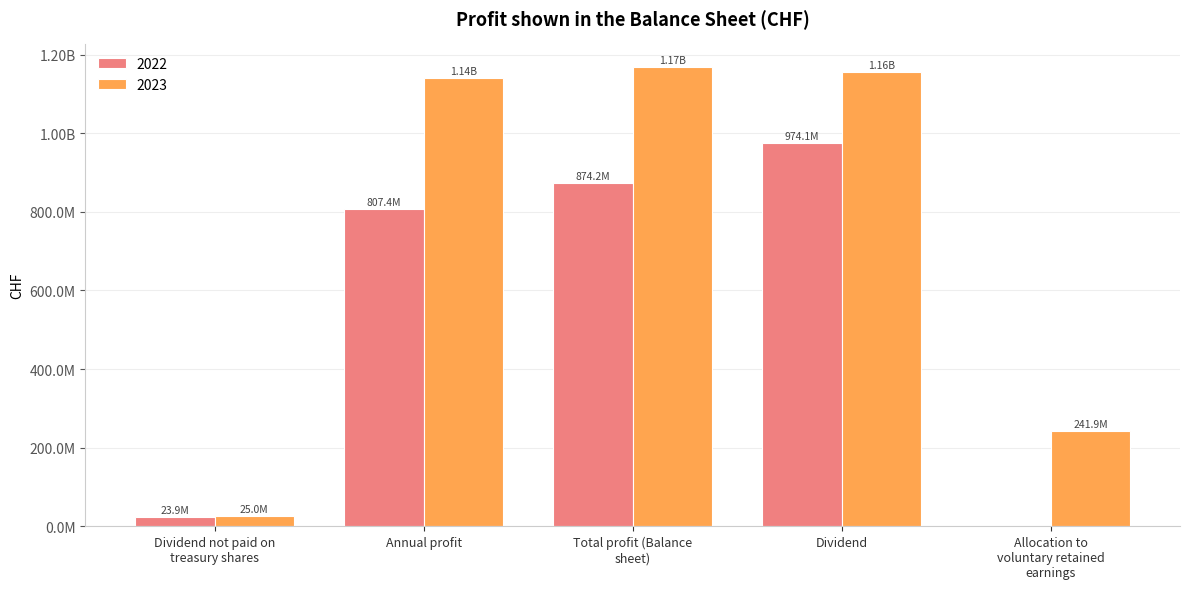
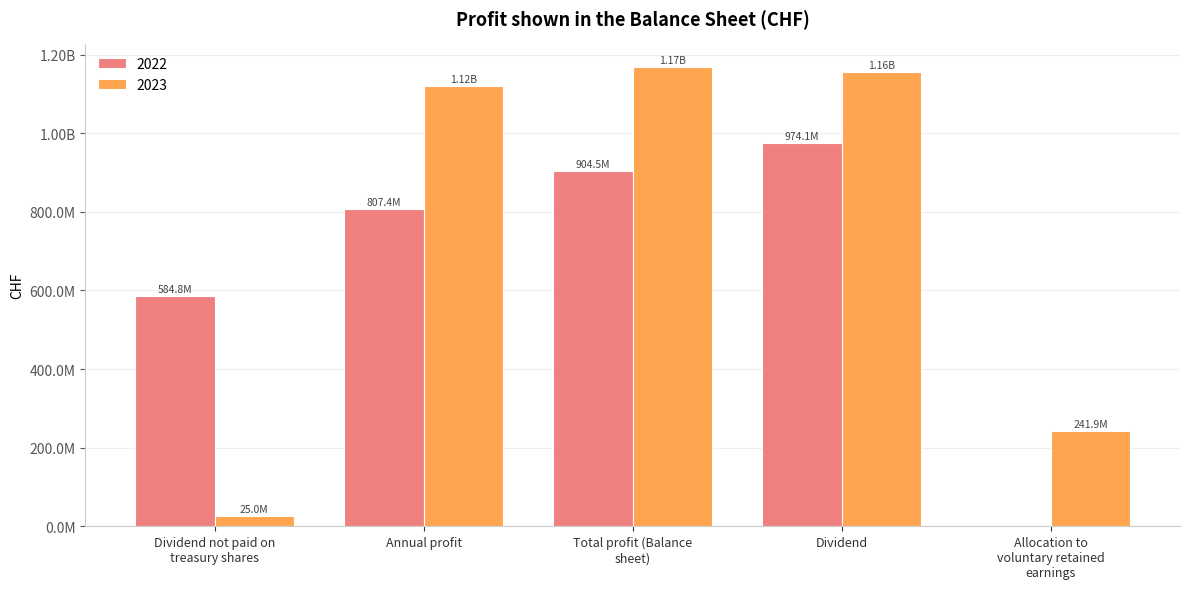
2022, Dividend not paid on treasury shares: 23.9M -> 584.8M
2023, Annual profit: 1.14B -> 1.12B
2022, Total profit (Balance sheet): 874.2M -> 904.5M
